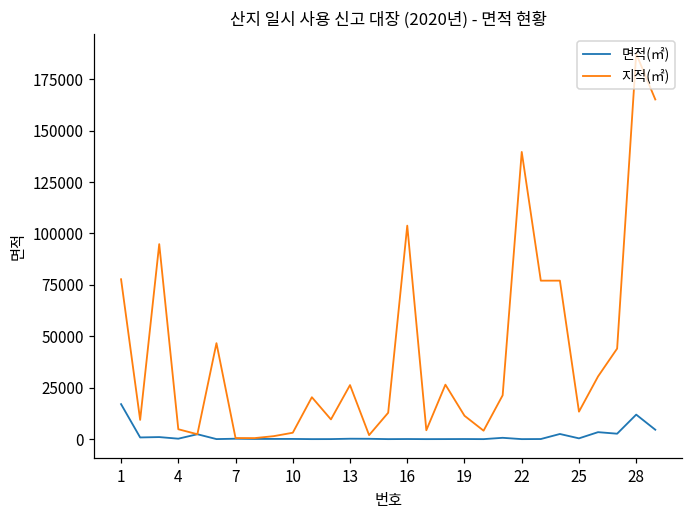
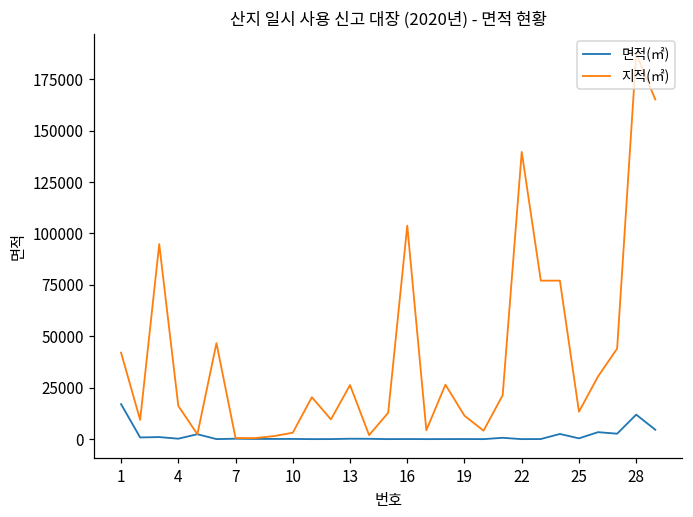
지적(㎡), 1: 78000 -> 42000
지적(㎡), 4: 5000 -> 16000
